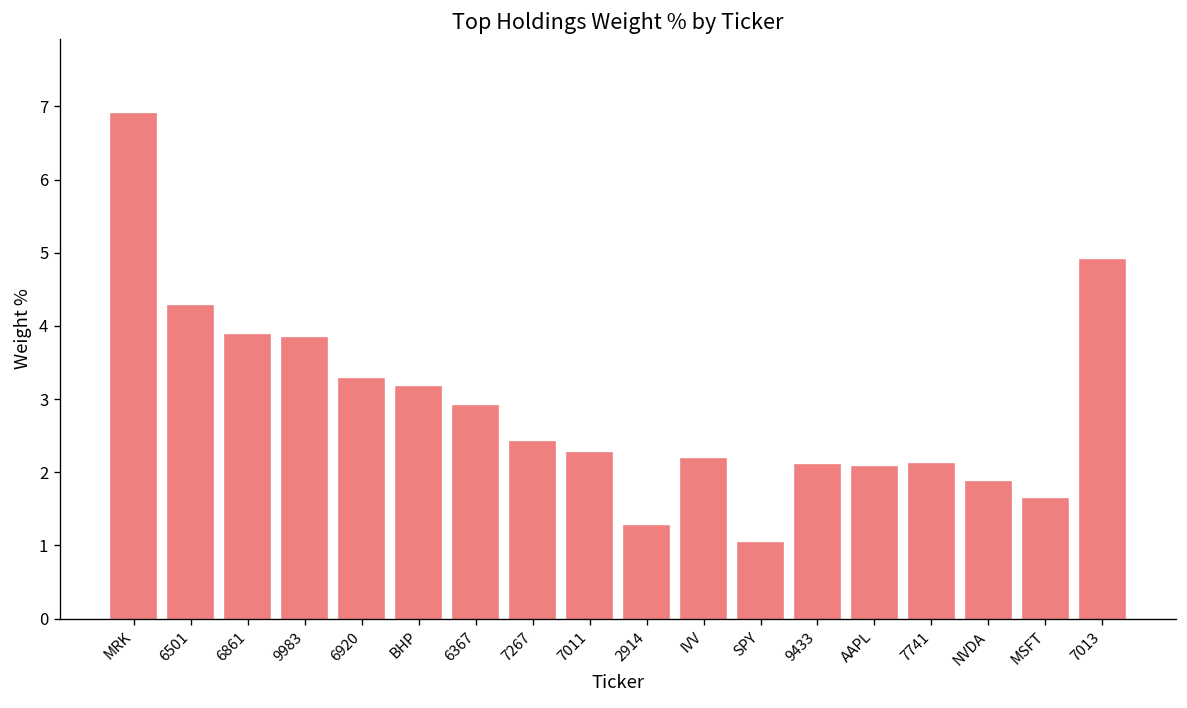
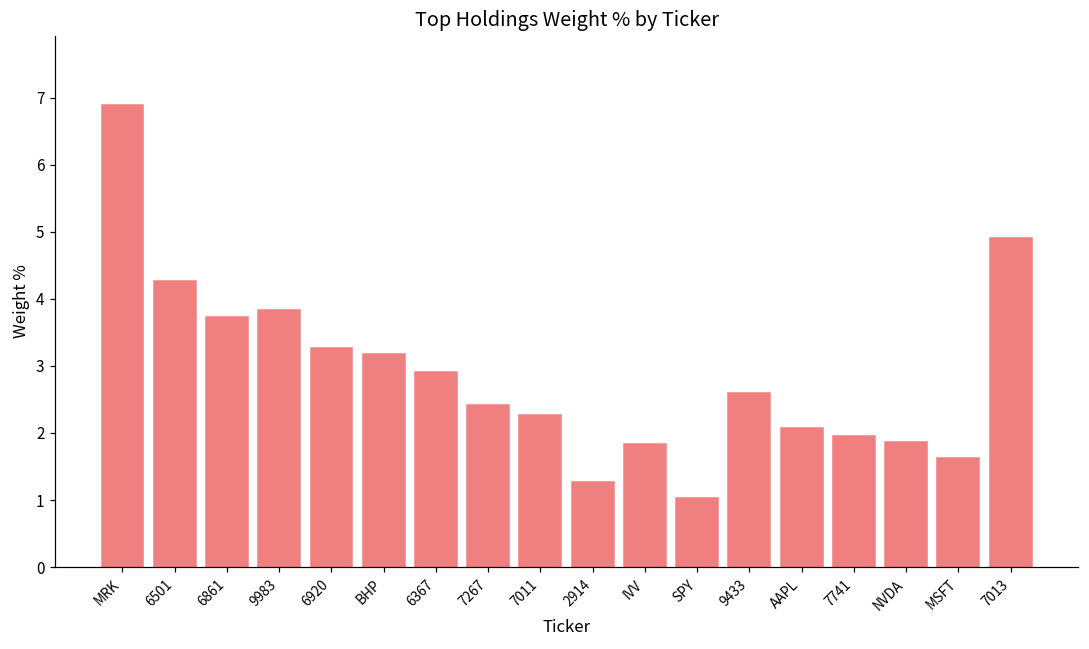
6861: 3.9 -> 3.7
IVV: 2.2 -> 1.8
9433: 2.1 -> 2.6
7741: 2.1 -> 2.0
